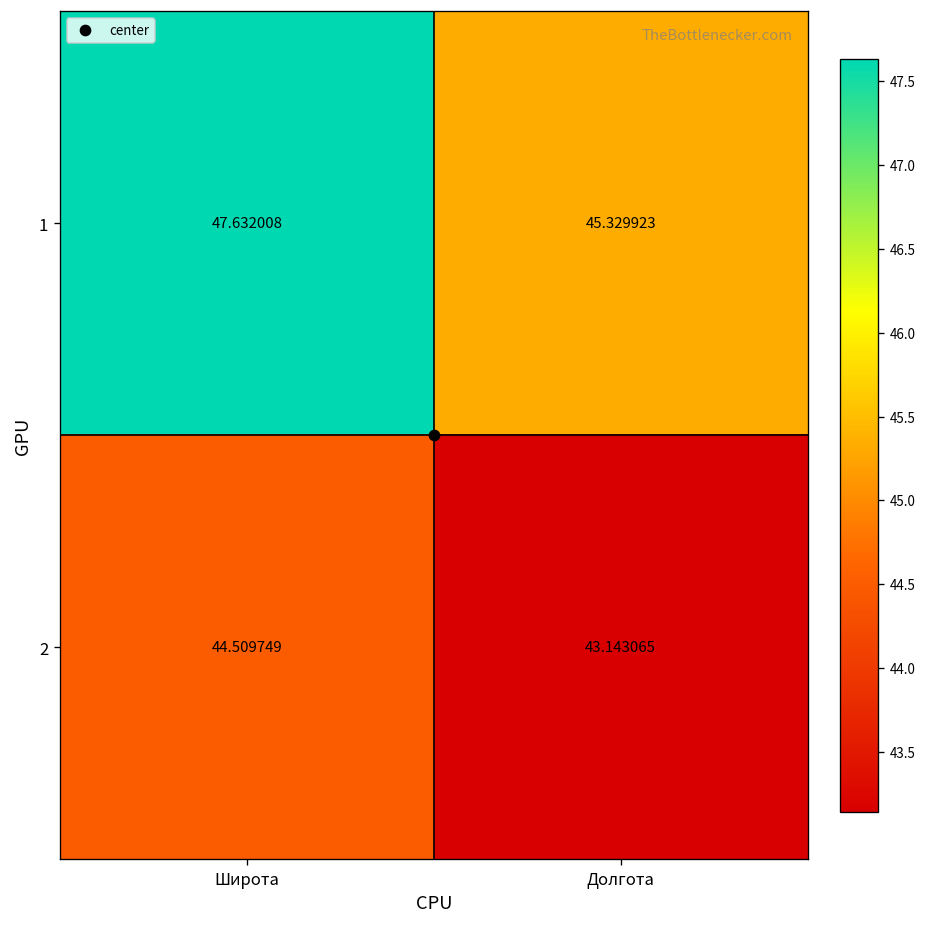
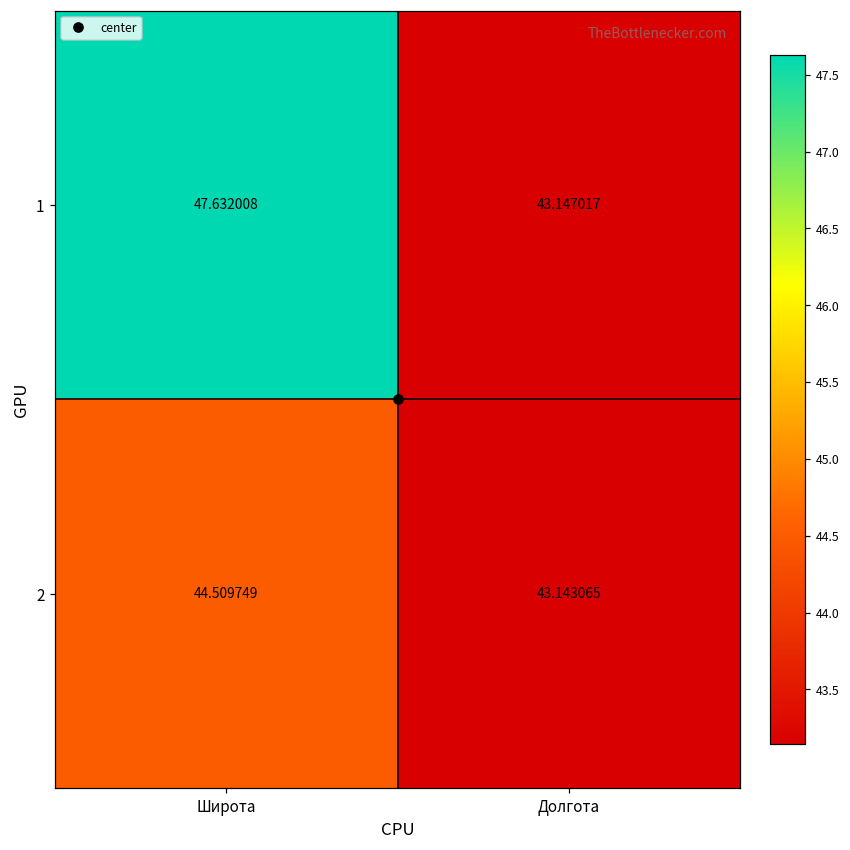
1, Долгота: 45.329923 -> 43.147017
